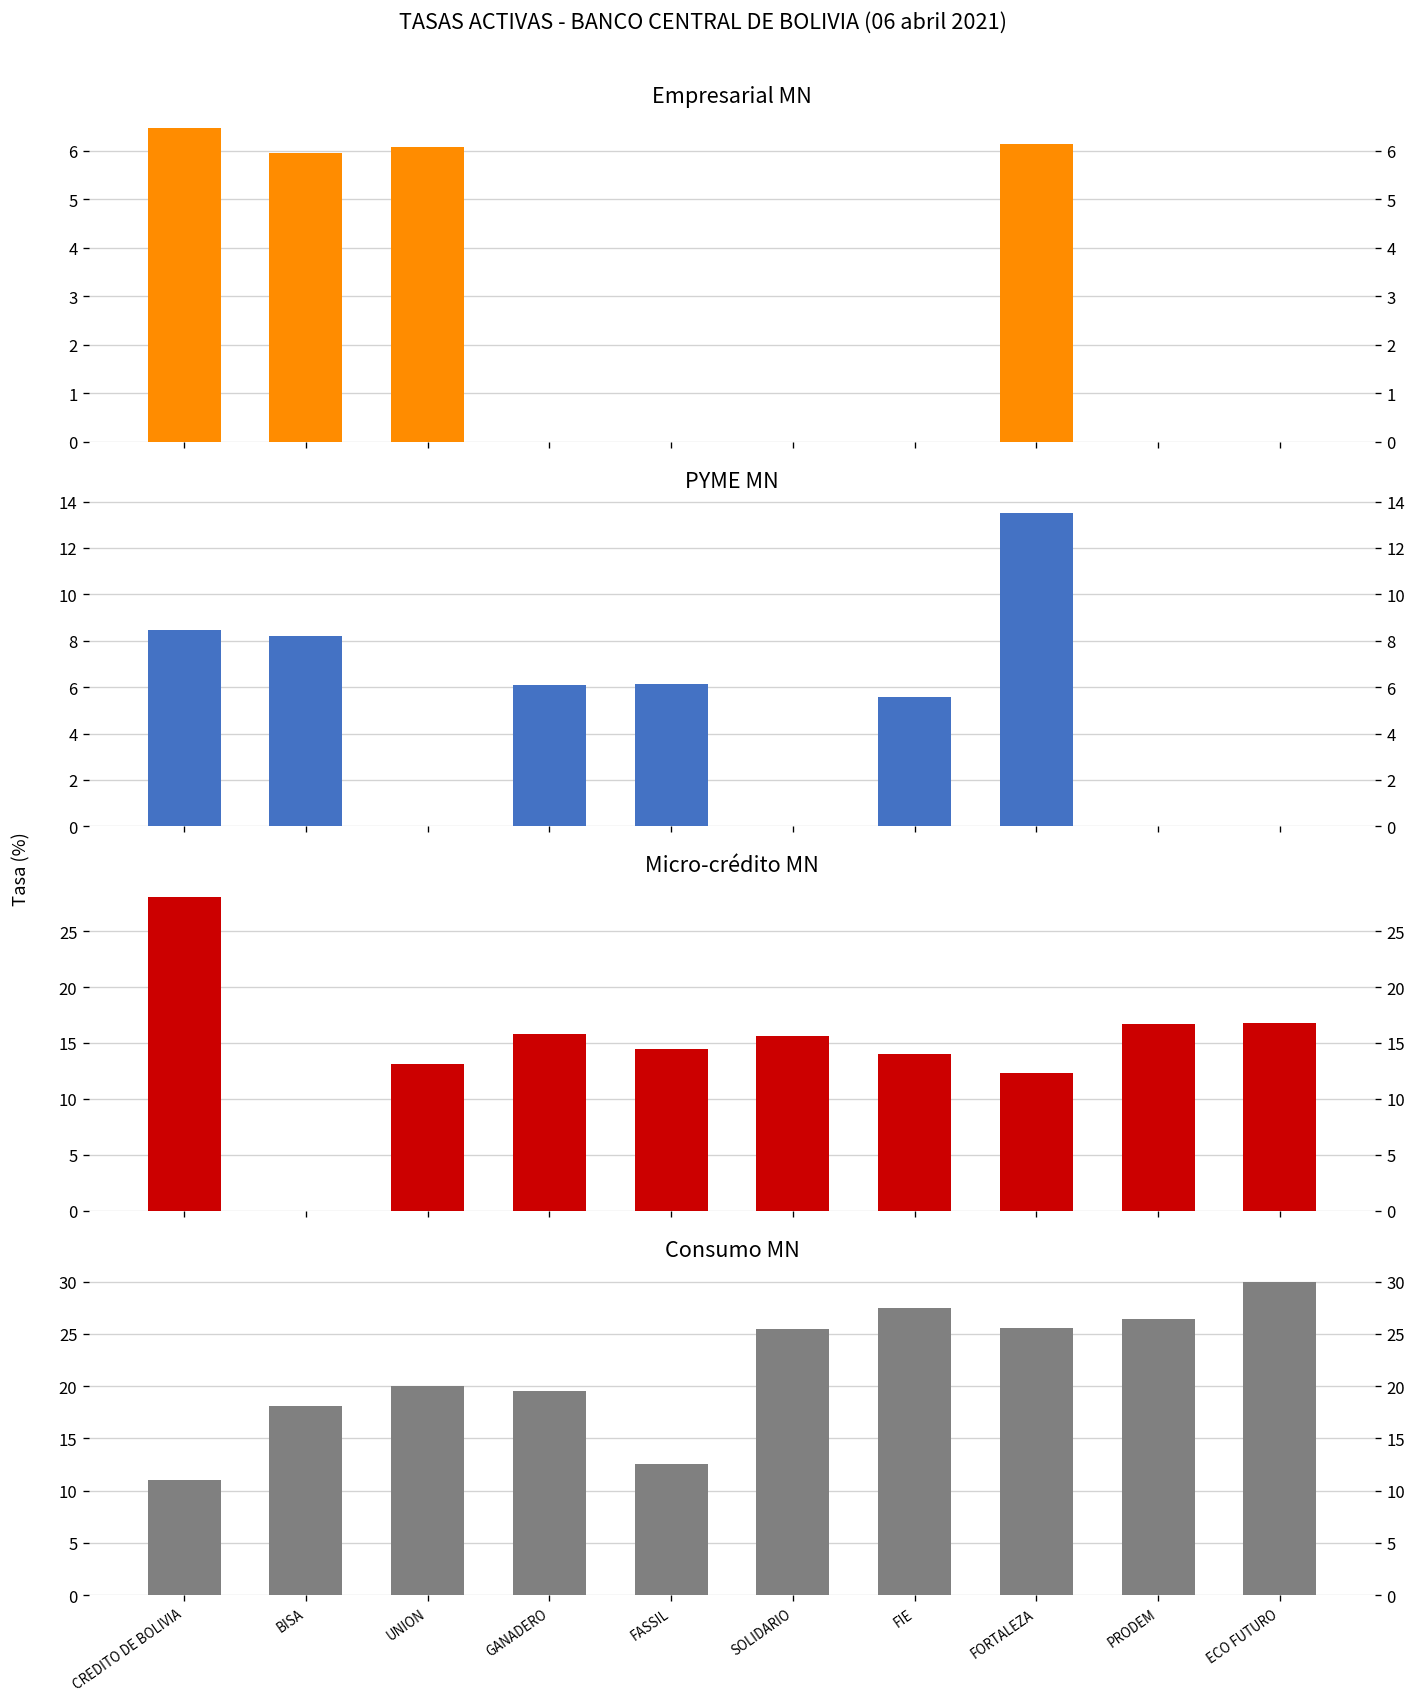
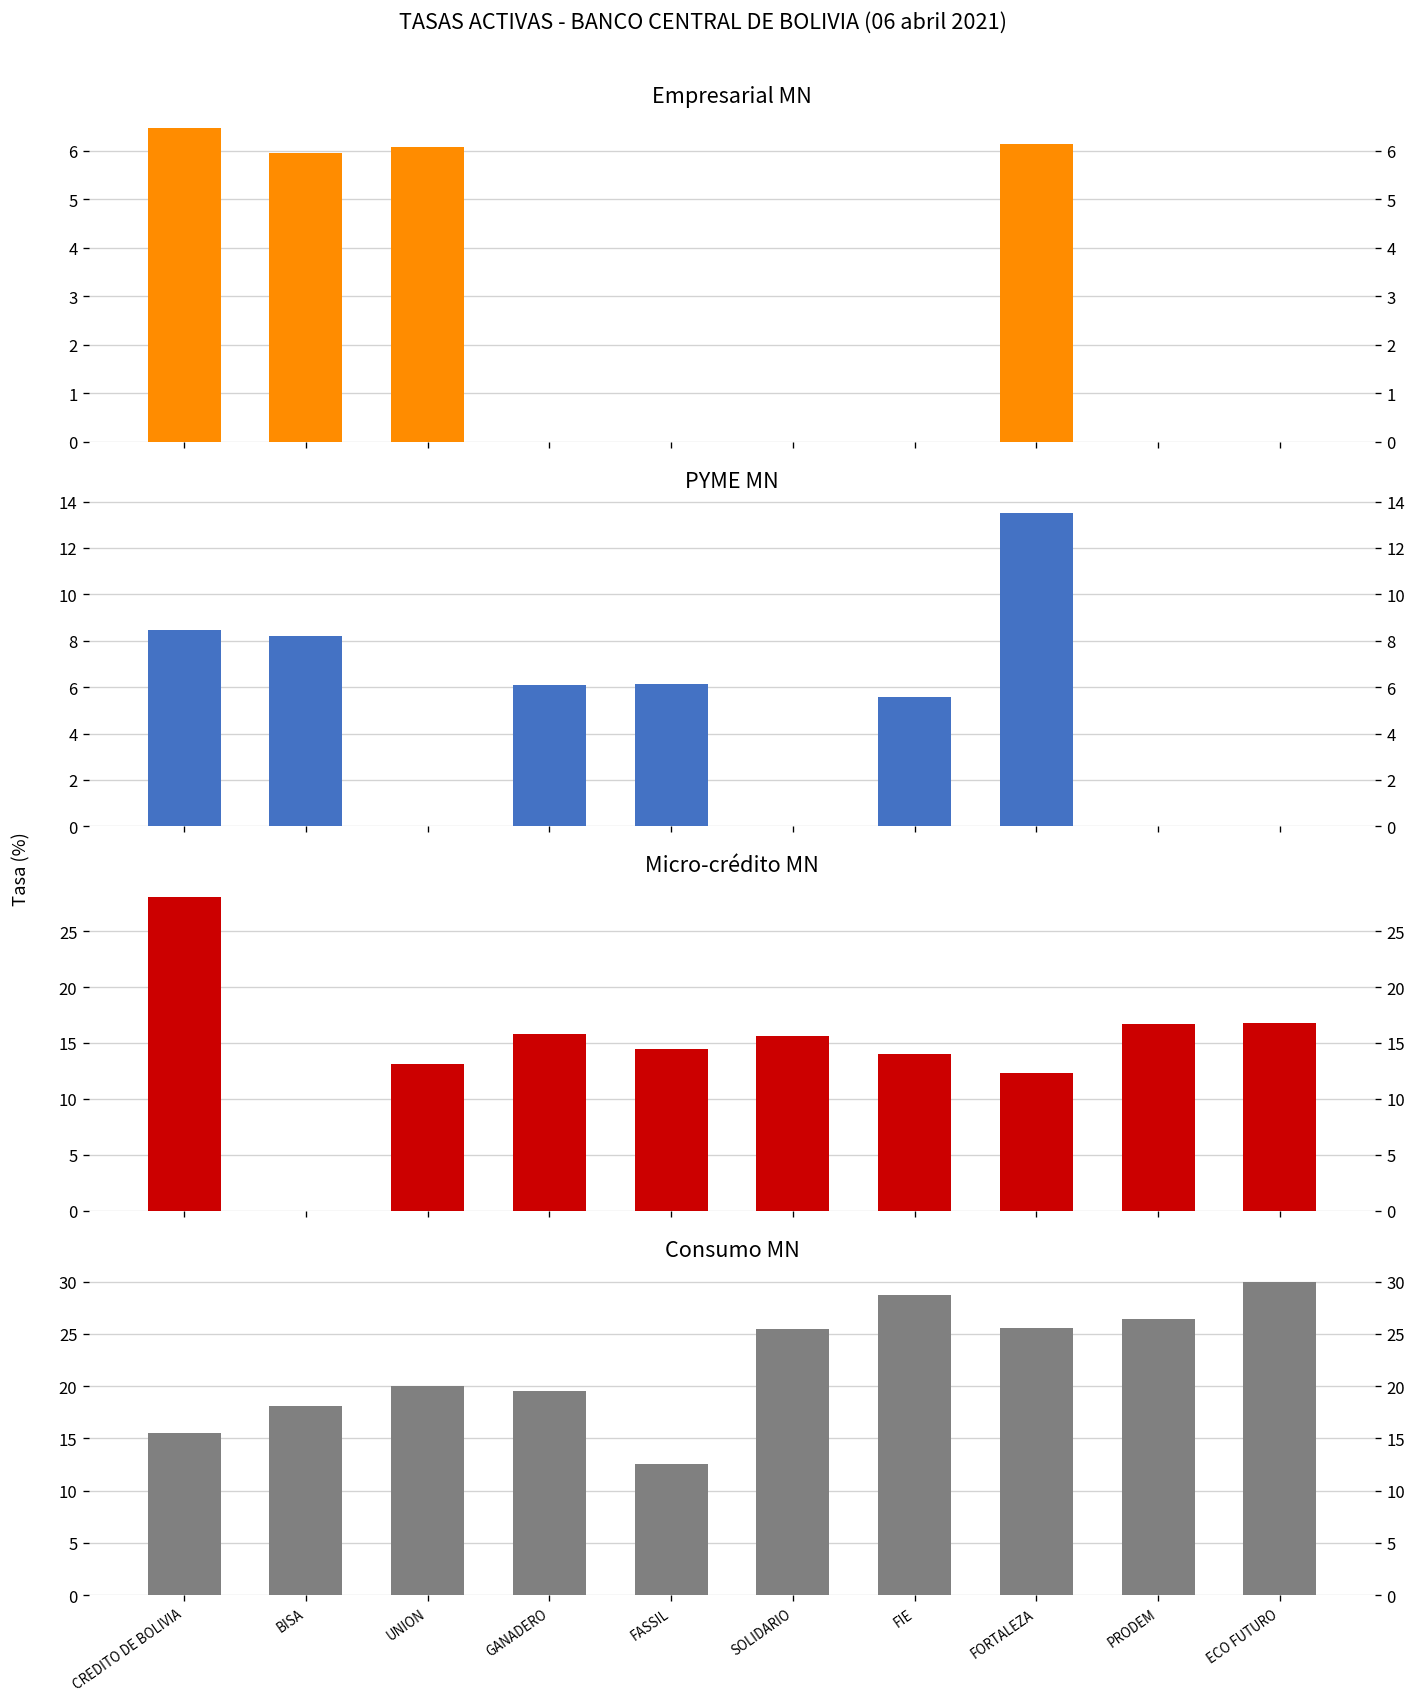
Consumo MN, CREDITO DE BOLIVIA: 11 -> 16
Consumo MN, FIE: 27 -> 29
